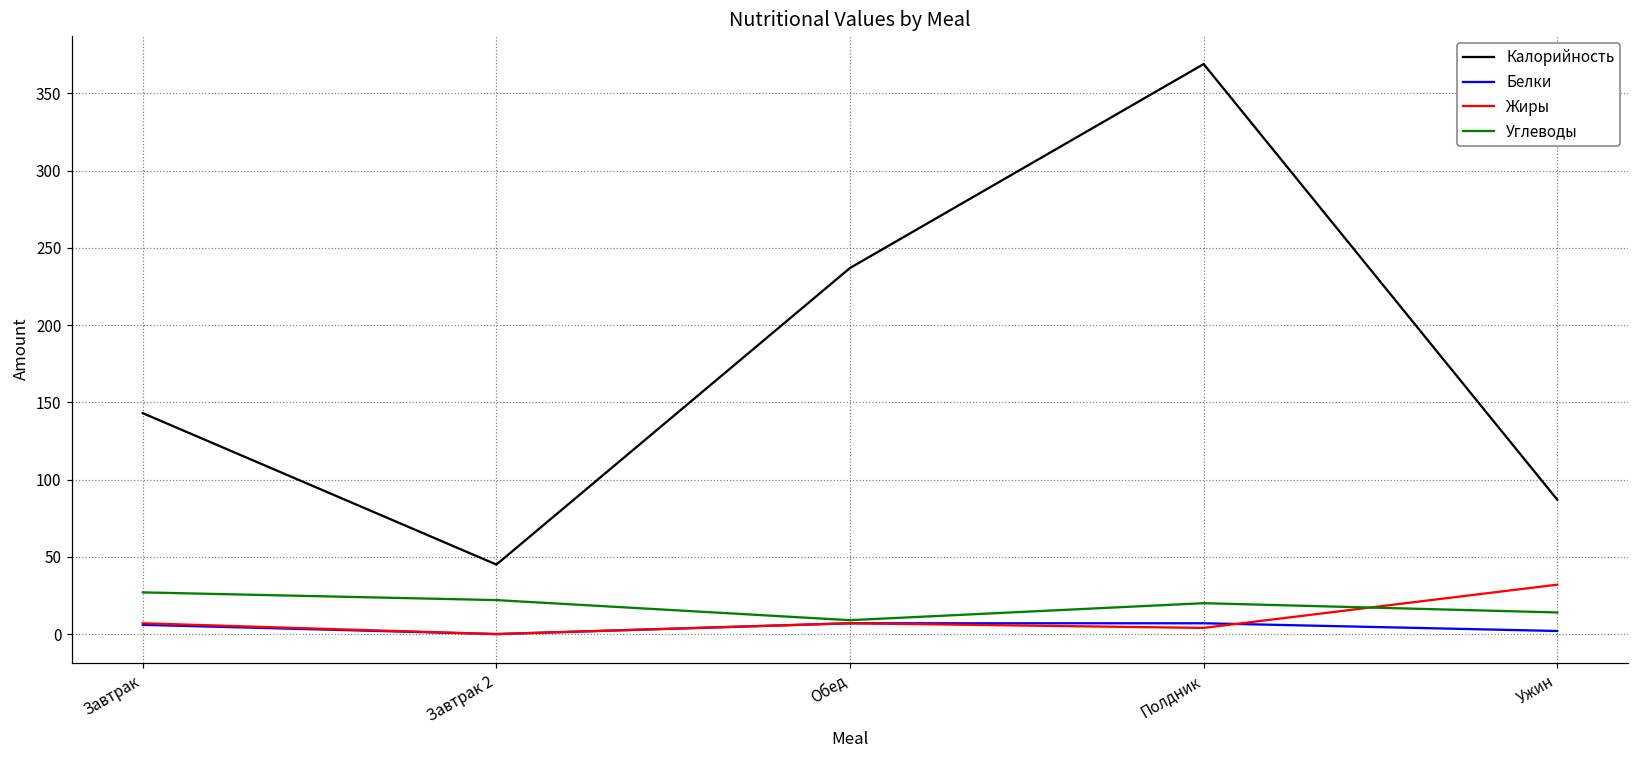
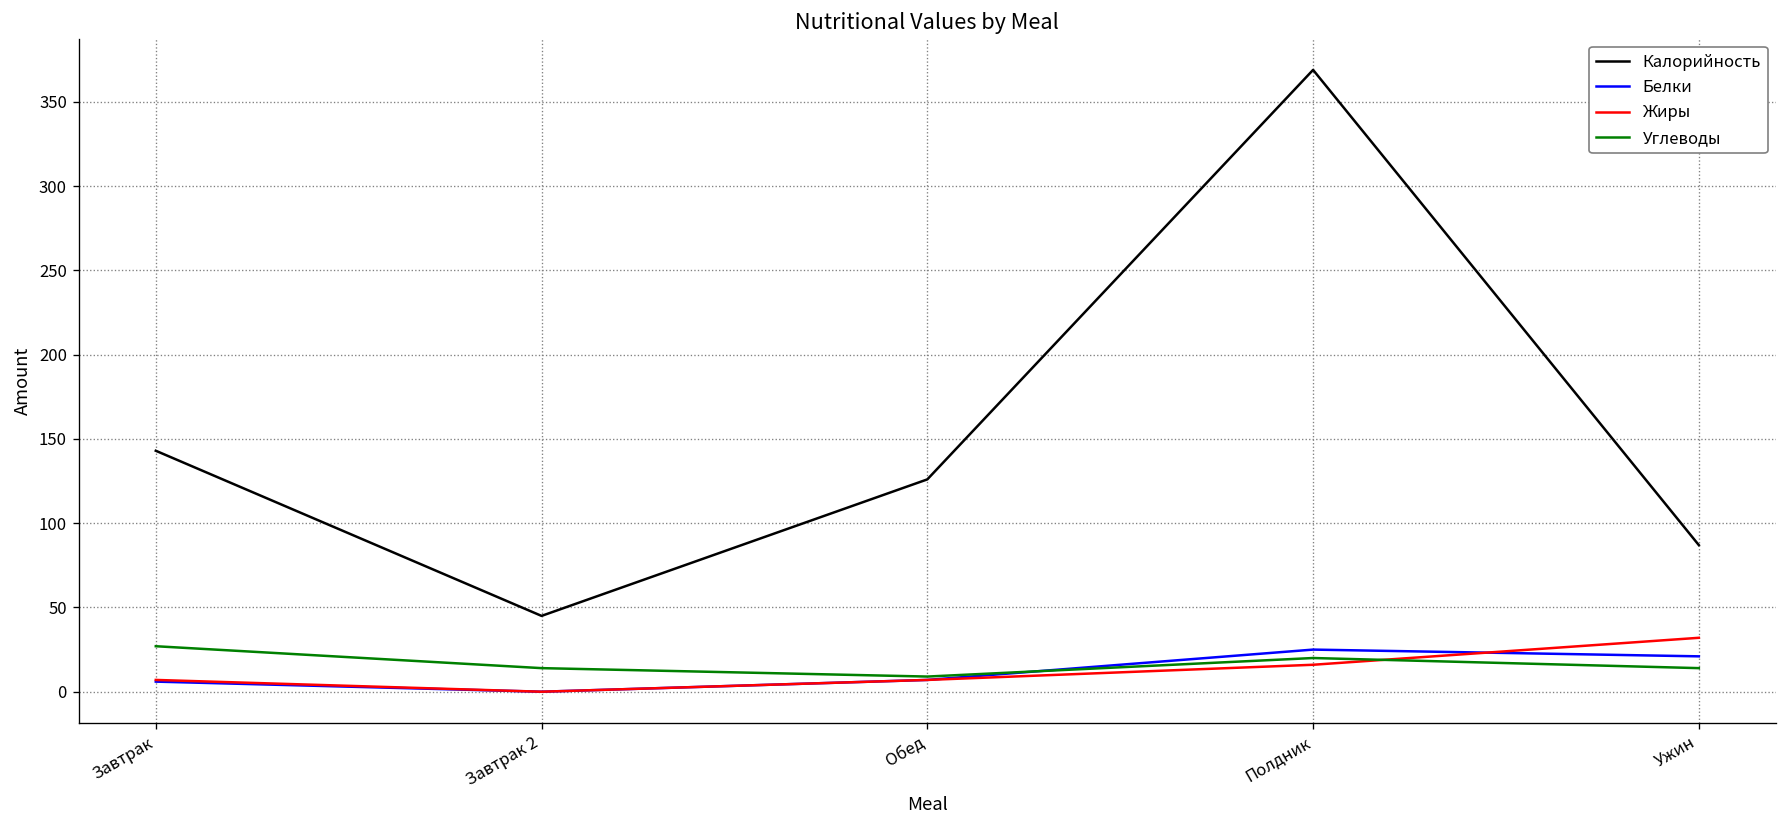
Углеводы, Завтрак 2: 22 -> 14
Калорийность, Обед: 237 -> 126
Белки, Полдник: 7 -> 25
Жиры, Полдник: 4 -> 16
Белки, Ужин: 2 -> 21
